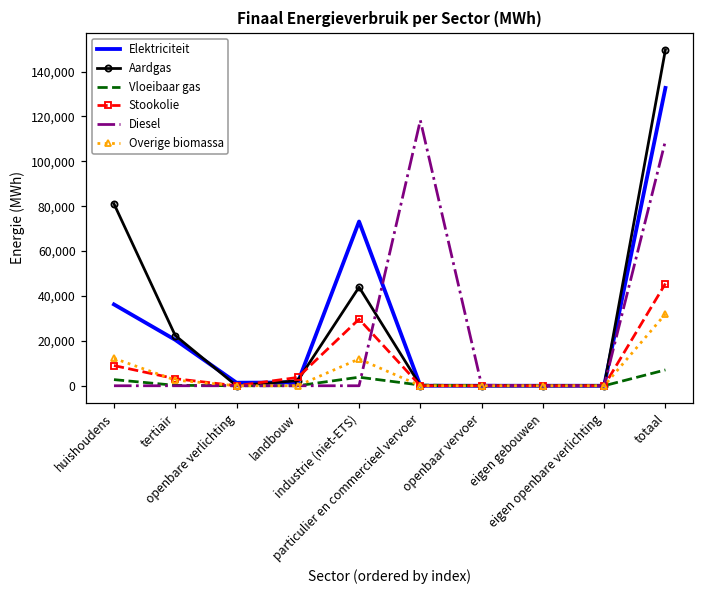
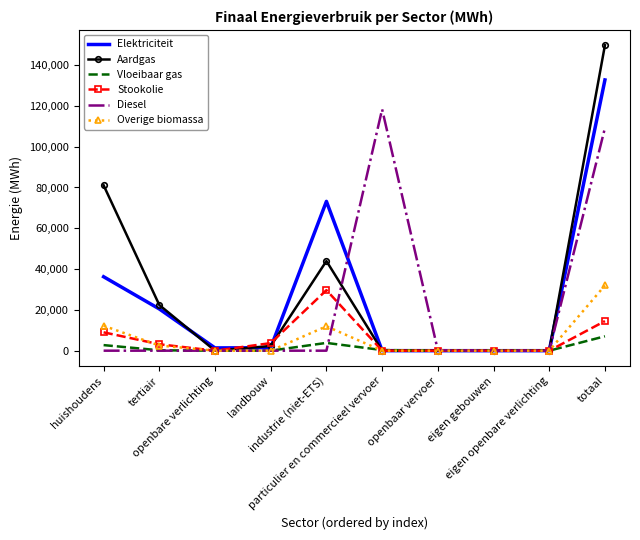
Stookolie, totaal: 46,000 -> 15,000
